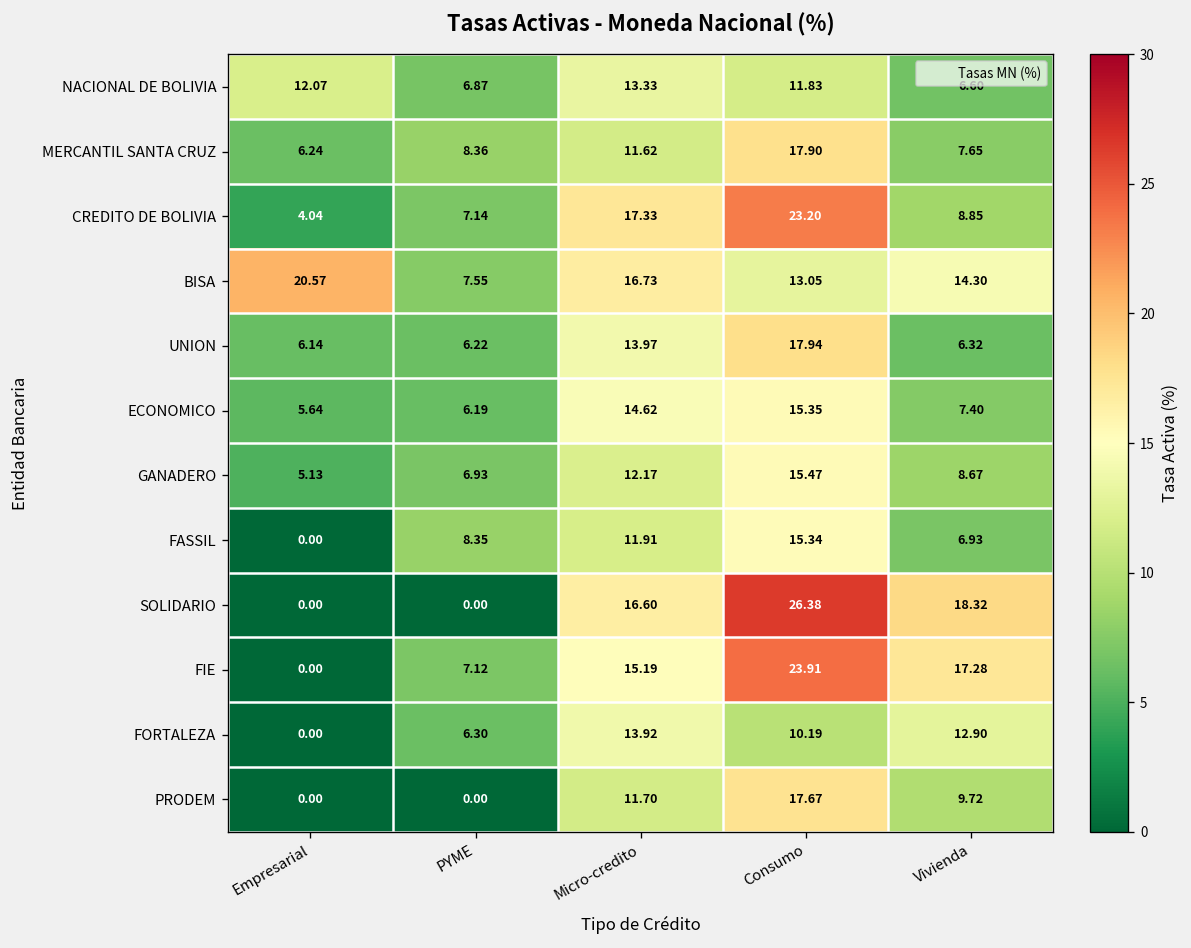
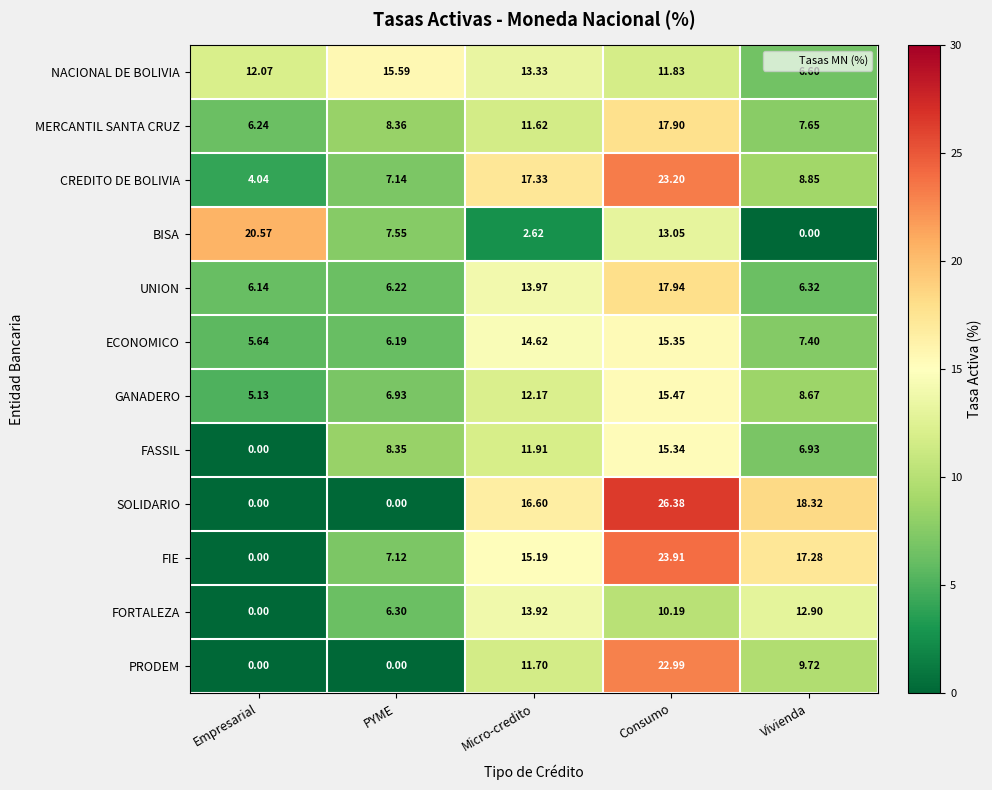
NACIONAL DE BOLIVIA, PYME: 6.87 -> 15.59
BISA, Micro-credito: 16.73 -> 2.62
BISA, Vivienda: 14.30 -> 0.00
PRODEM, Consumo: 17.67 -> 22.99
